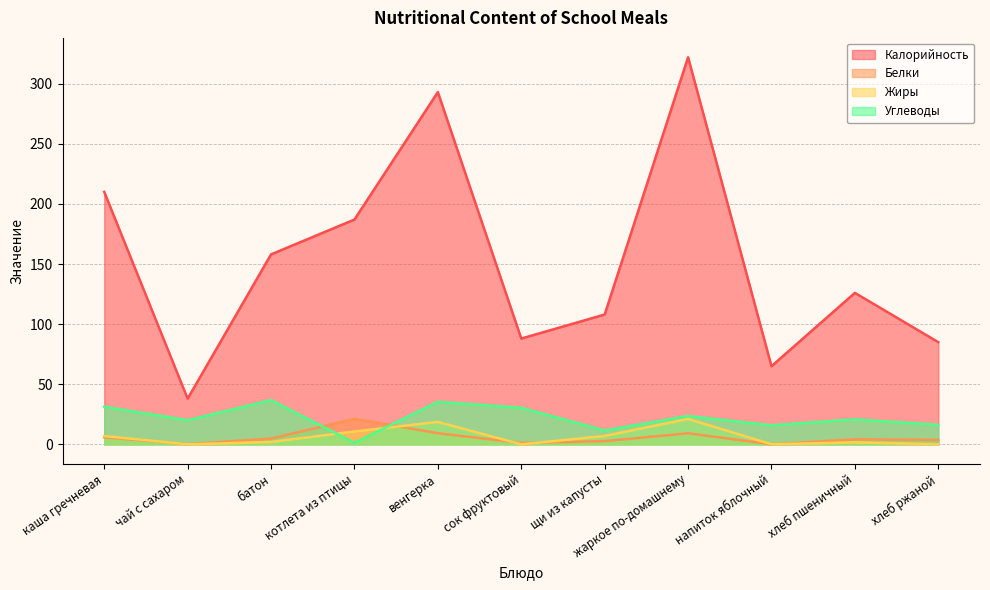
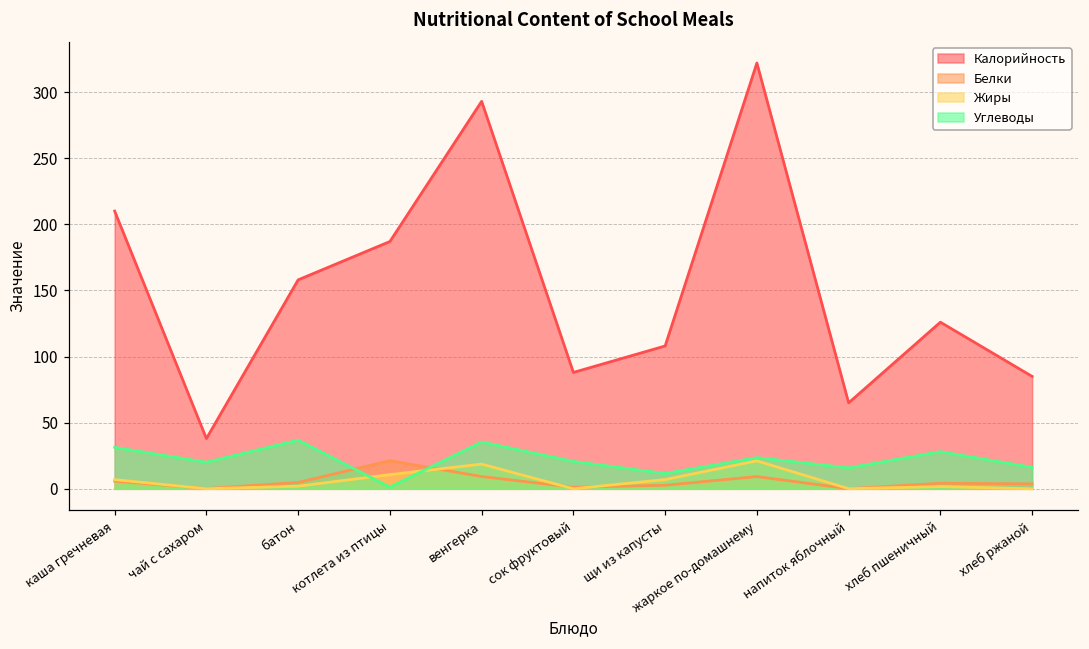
Углеводы, сок фруктовый: 30 -> 21
Углеводы, хлеб пшеничный: 21 -> 28
